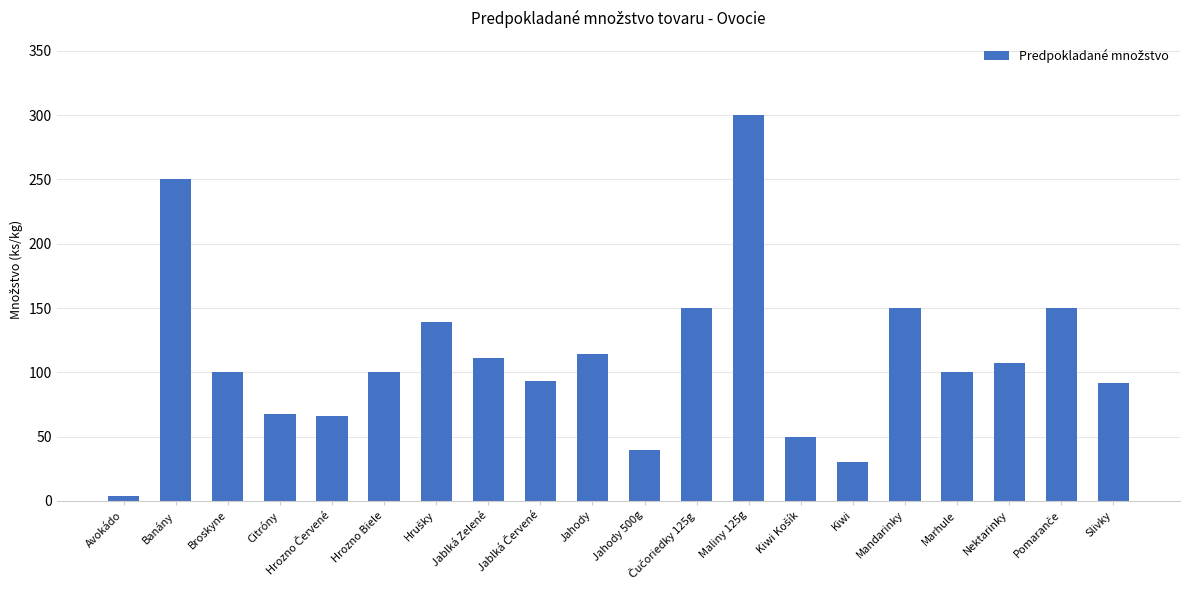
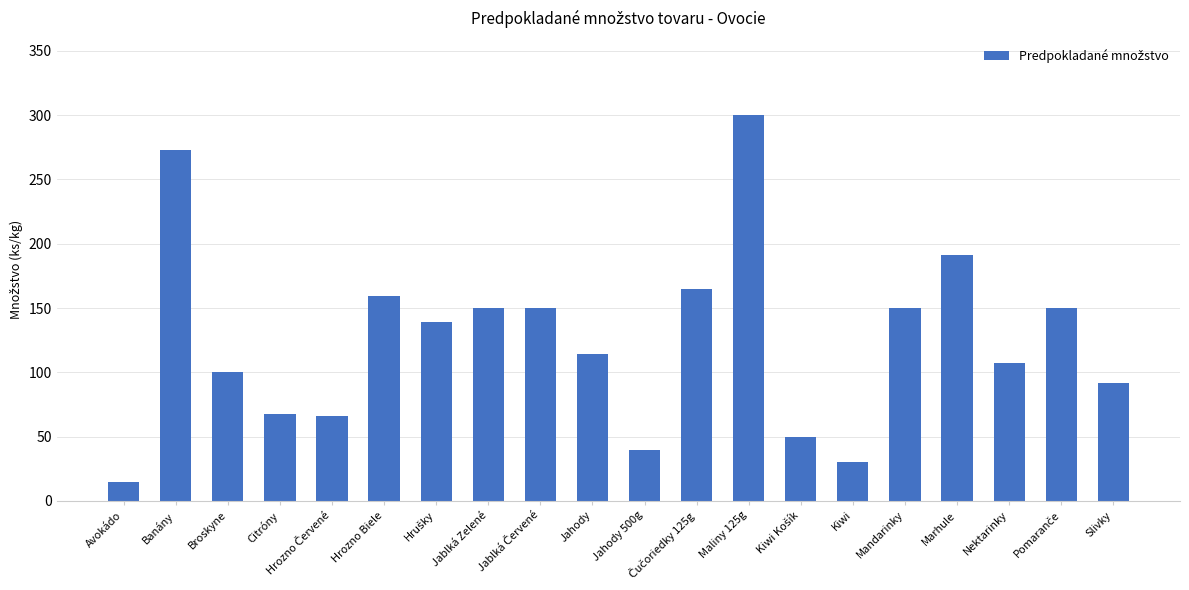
Avokádo: 4 -> 15
Banány: 250 -> 273
Hrozno Biele: 100 -> 159
Jablká Zelené: 111 -> 150
Jablká Červené: 93 -> 150
Čučoriedky 125g: 150 -> 165
Marhule: 100 -> 191
